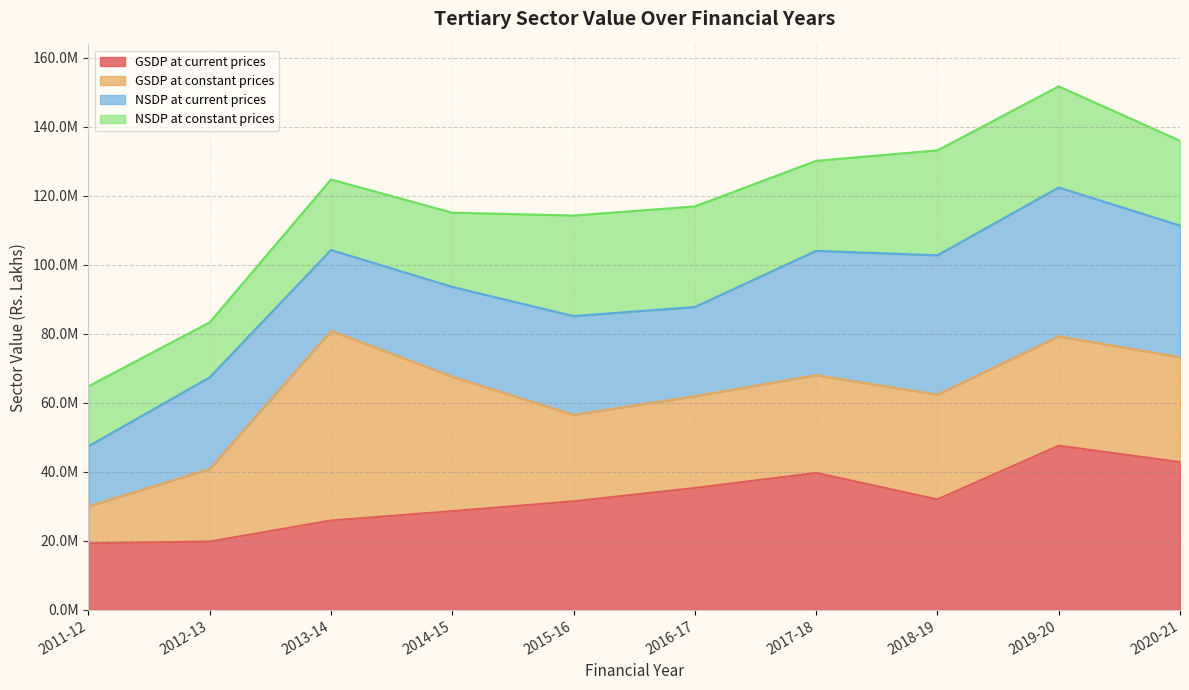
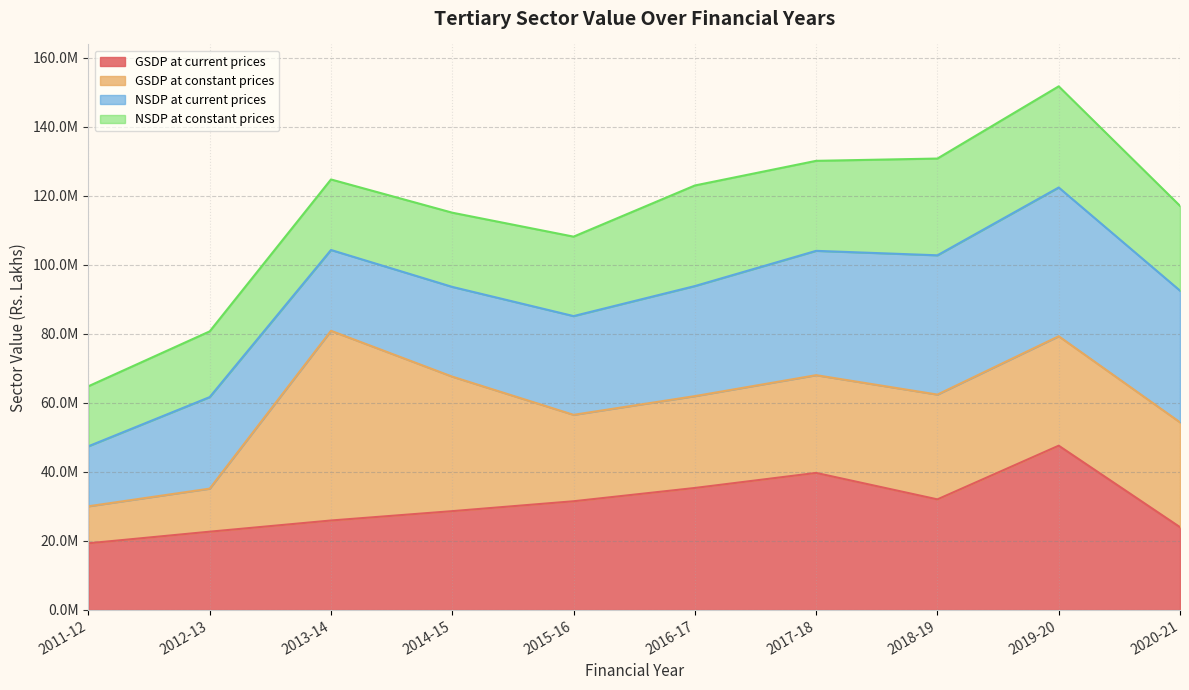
GSDP at current prices, 2012-13: 20000000 -> 23000000
GSDP at constant prices, 2012-13: 21000000 -> 12000000
NSDP at constant prices, 2012-13: 16000000 -> 19000000
NSDP at constant prices, 2015-16: 29000000 -> 23000000
NSDP at current prices, 2016-17: 26000000 -> 32000000
NSDP at constant prices, 2018-19: 30000000 -> 28000000
GSDP at current prices, 2020-21: 43000000 -> 24000000
